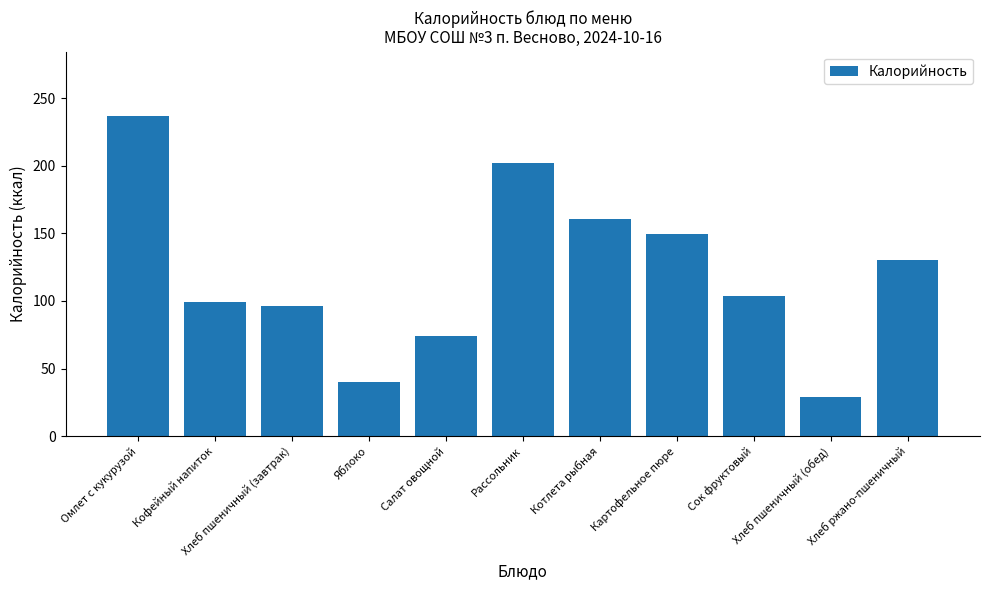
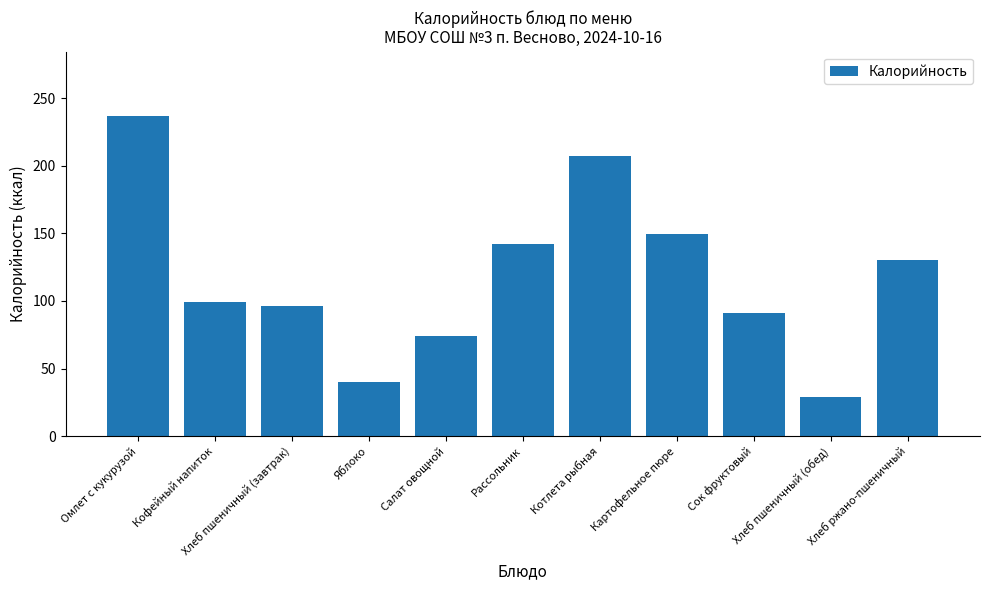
Рассольник: 202 -> 142
Котлета рыбная: 161 -> 208
Сок фруктовый: 104 -> 91
